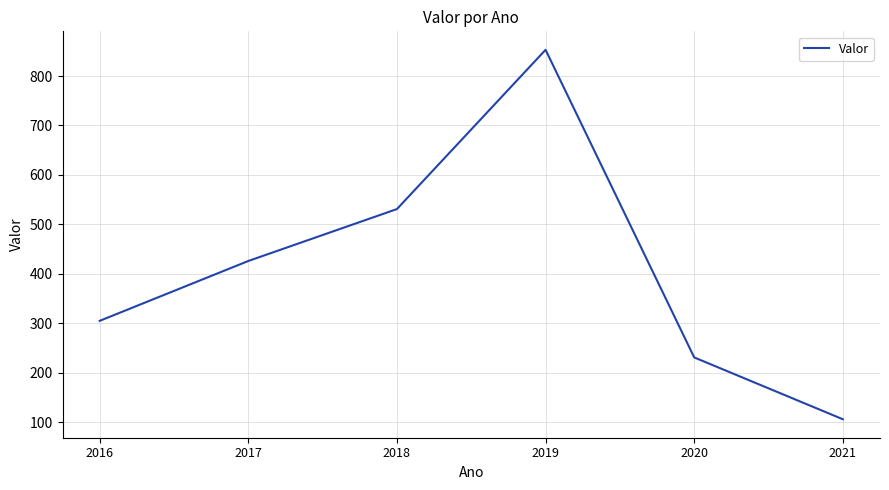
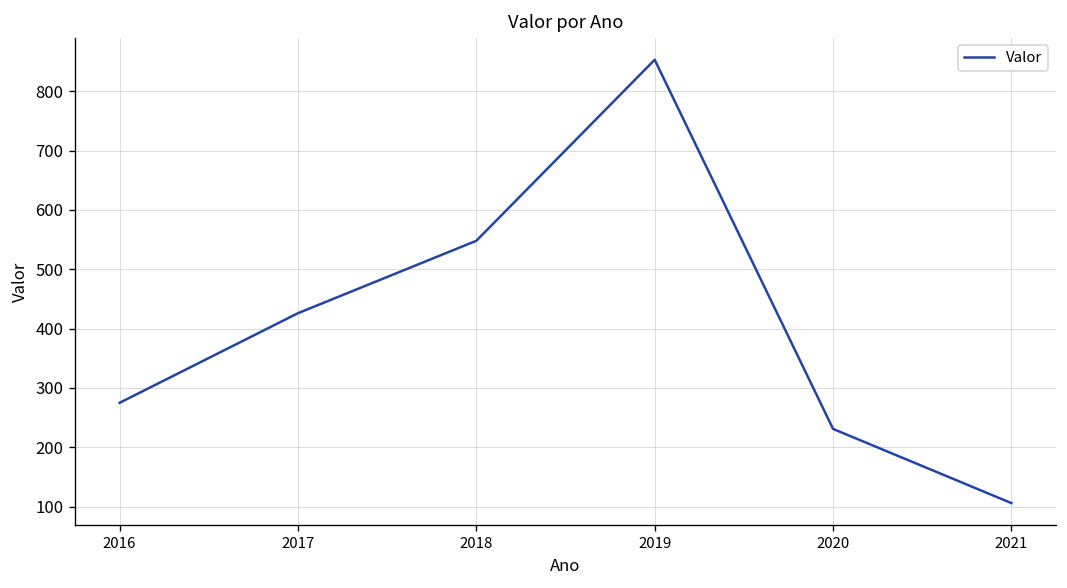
2016: 310 -> 280
2018: 530 -> 550
